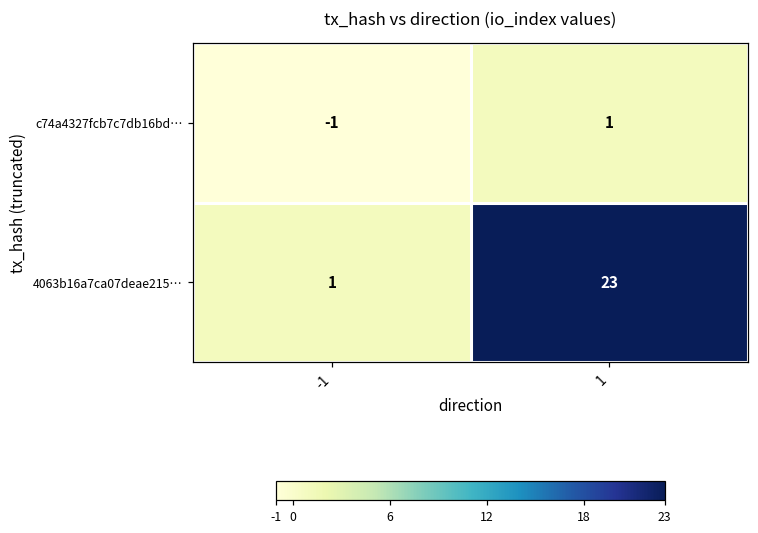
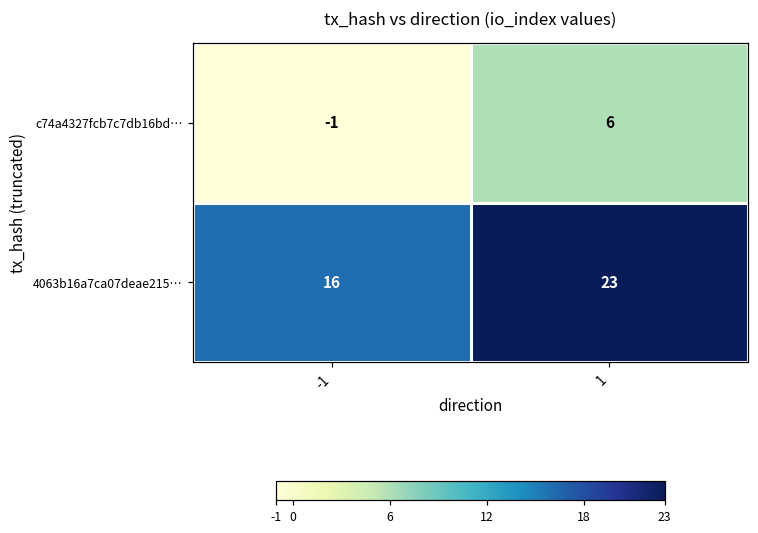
c74a4327fcb7c7db16bd…, 1: 1 -> 6
4063b16a7ca07deae215…, -1: 1 -> 16
